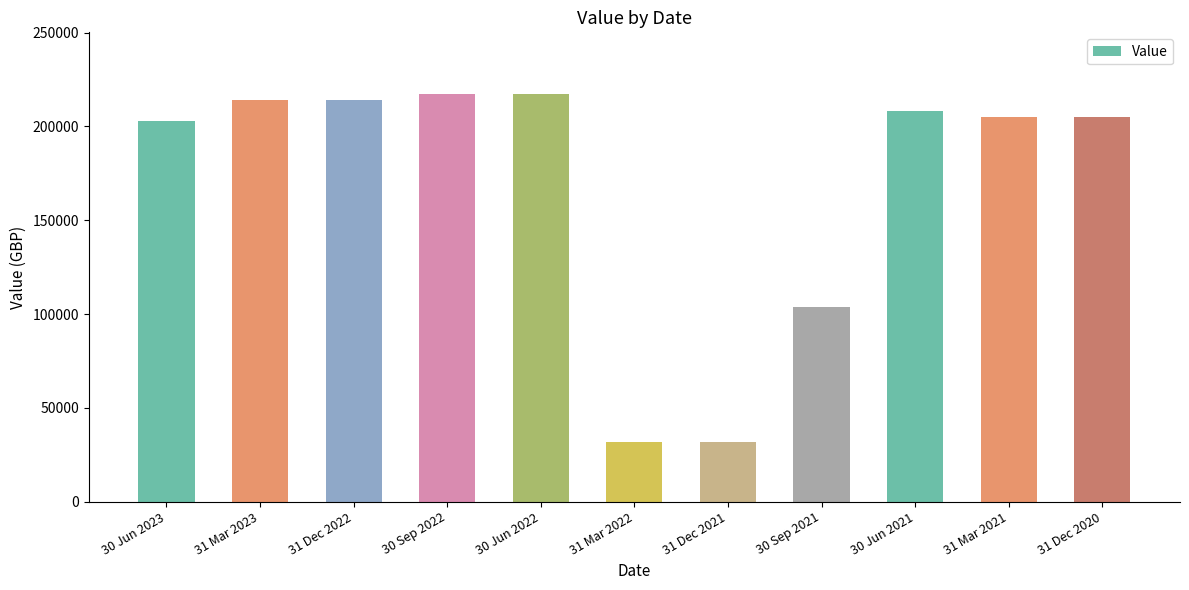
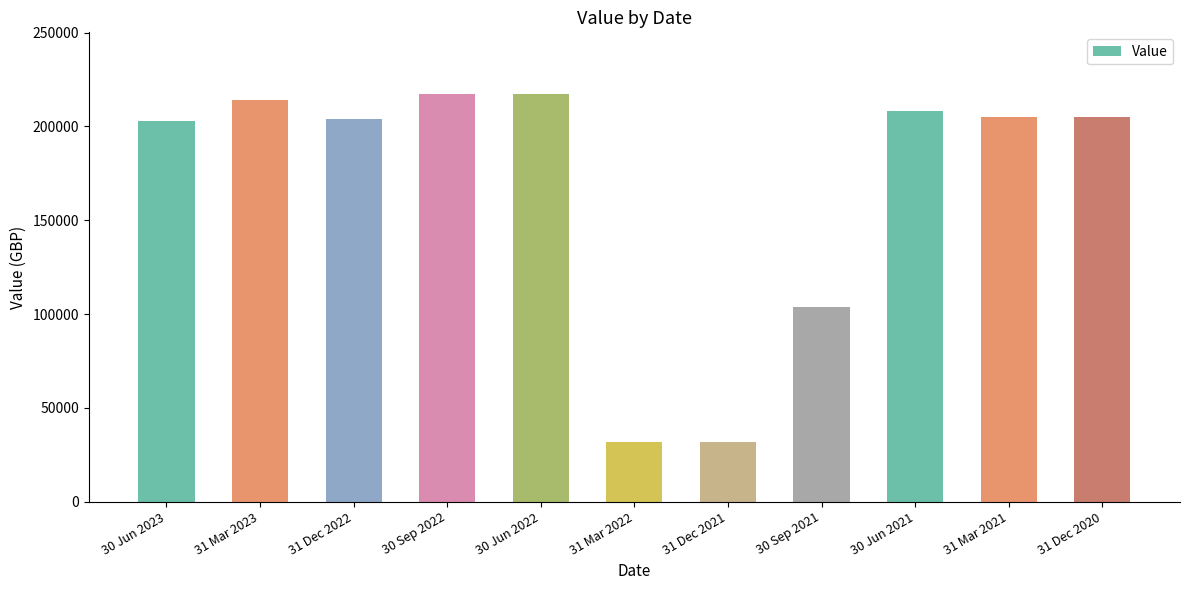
31 Dec 2022: 214000 -> 204000
